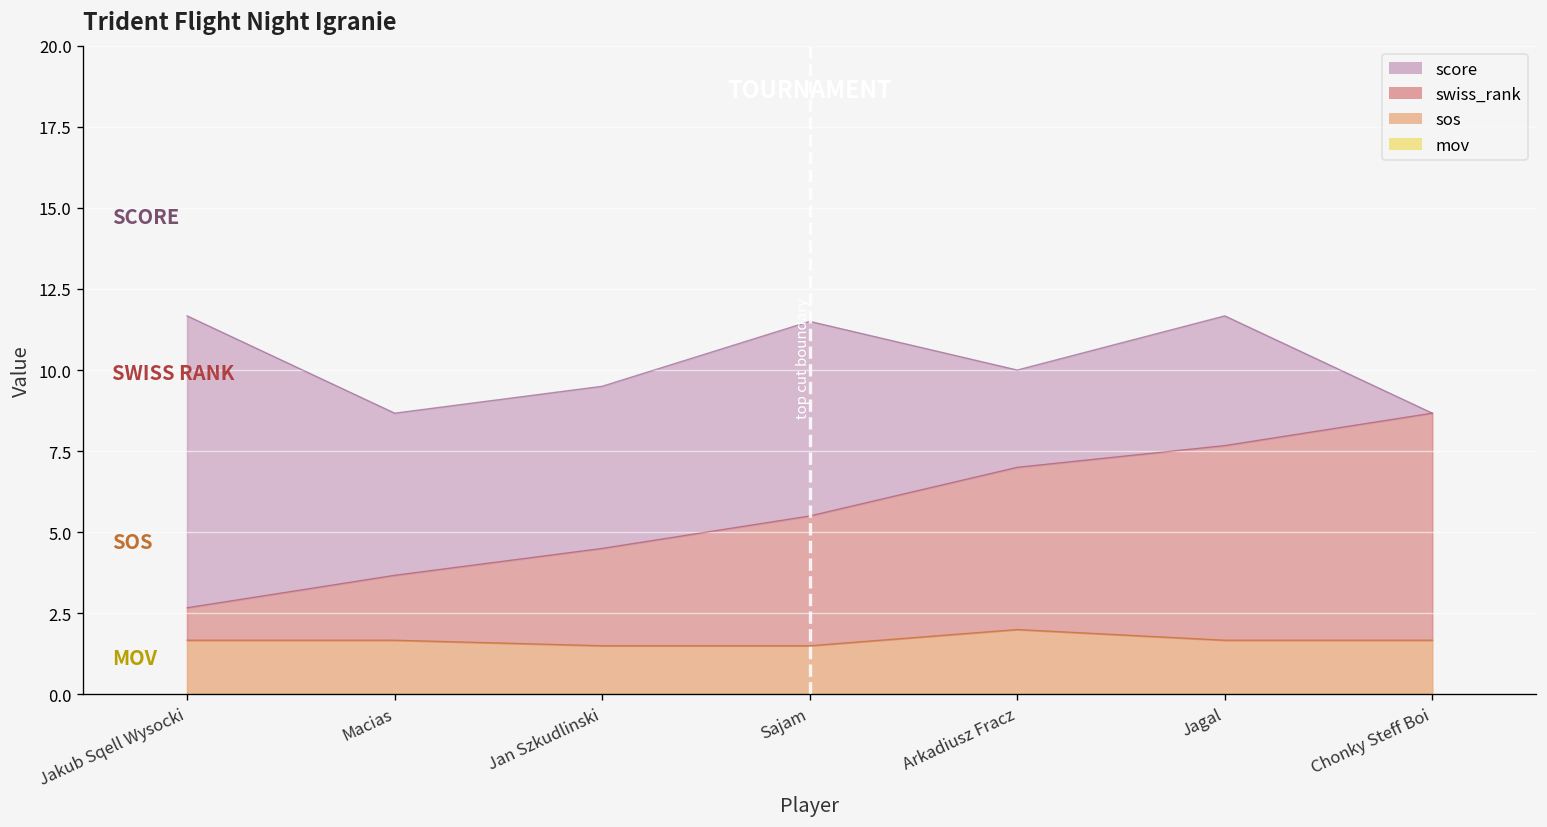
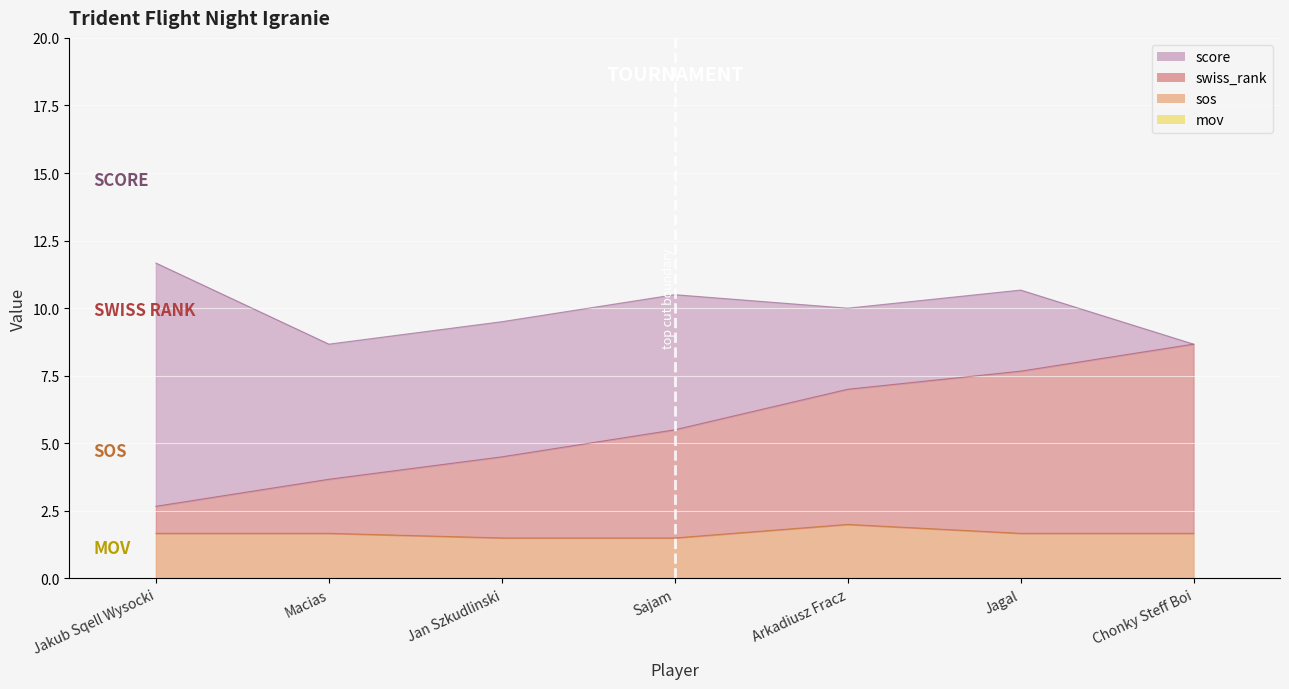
score, Sajam: 6 -> 5
score, Jagal: 4 -> 3
